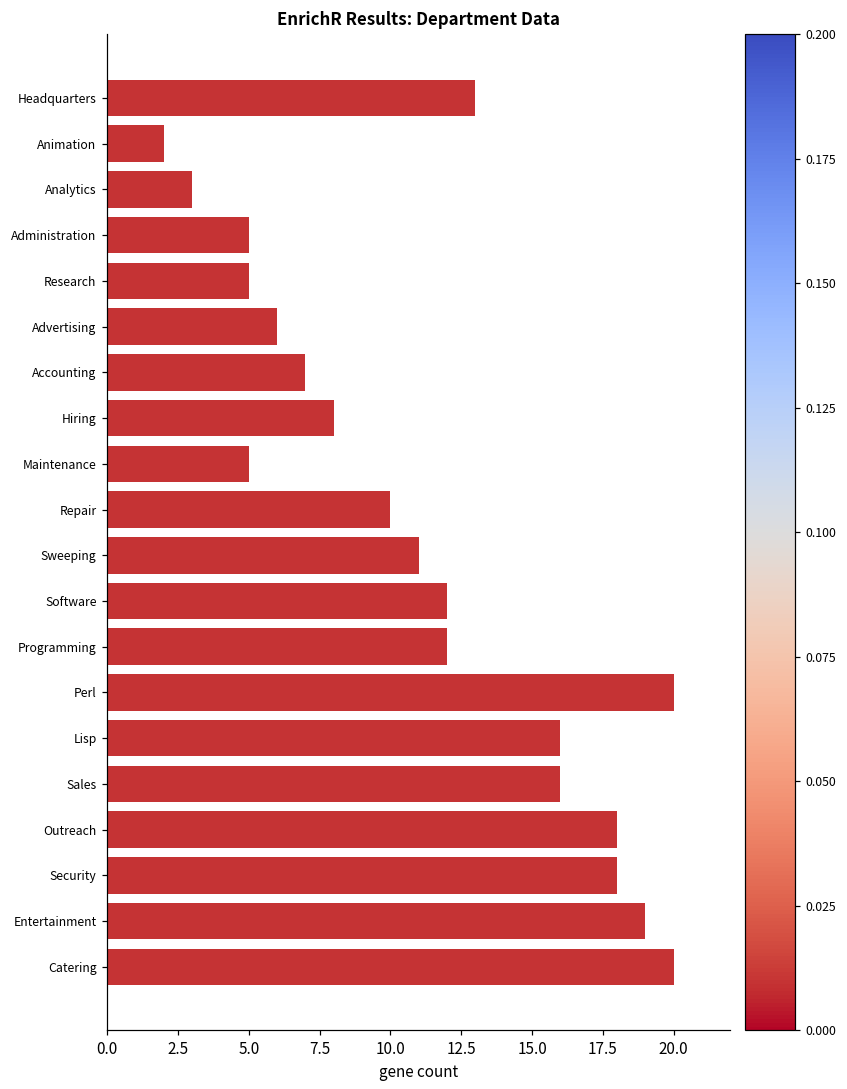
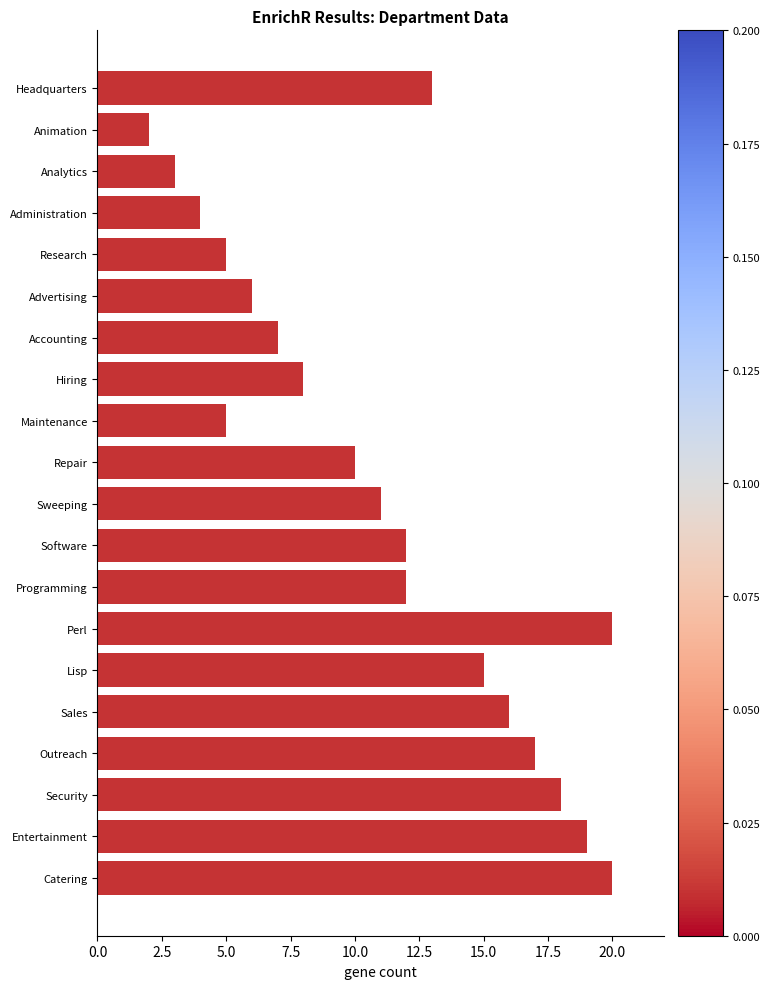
Administration: 5 -> 4
Lisp: 16 -> 15
Outreach: 18 -> 17
